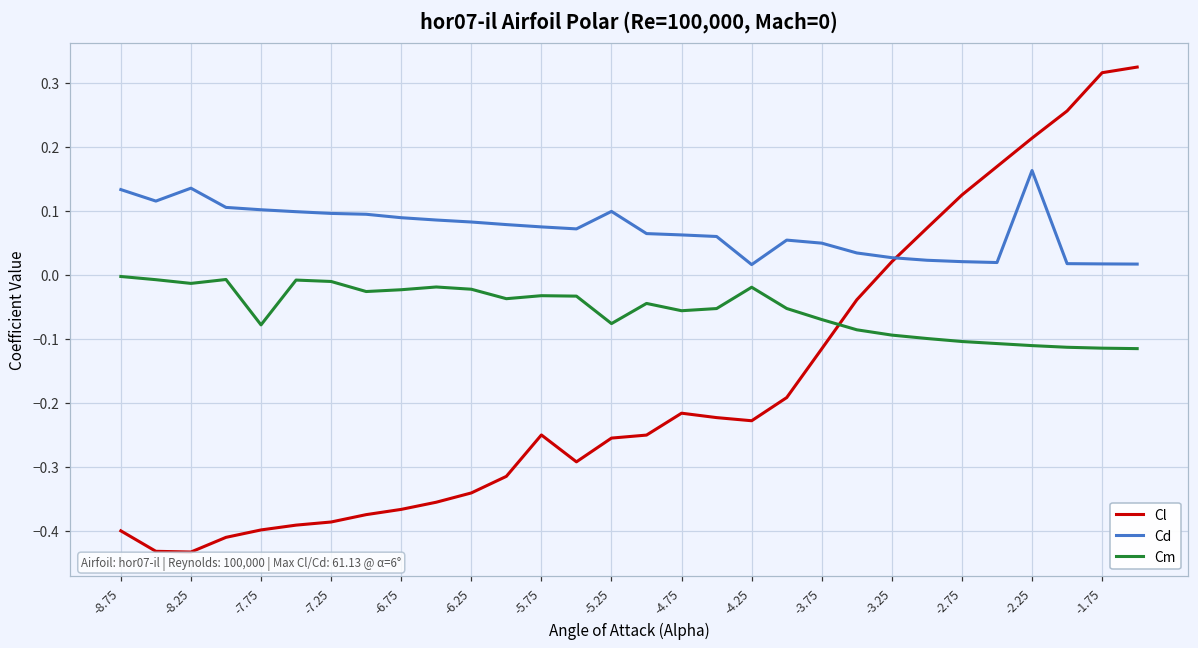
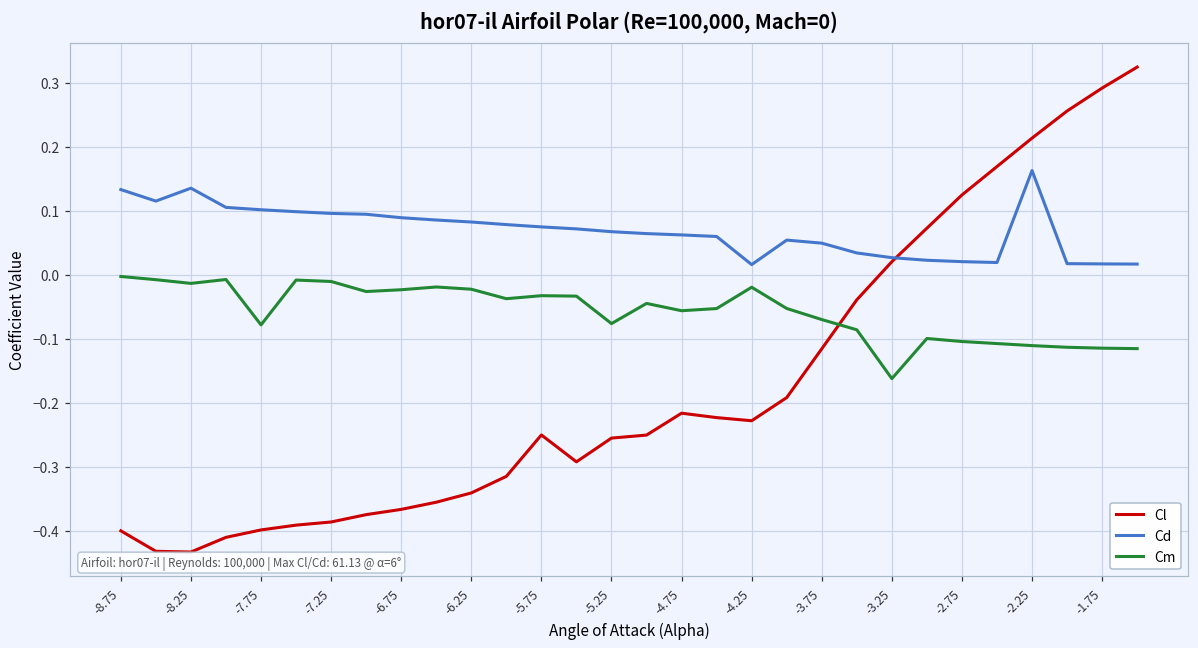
Cd, -5.25: 0.10 -> 0.07
Cm, -3.25: -0.09 -> -0.16
Cl, -1.75: 0.32 -> 0.29
